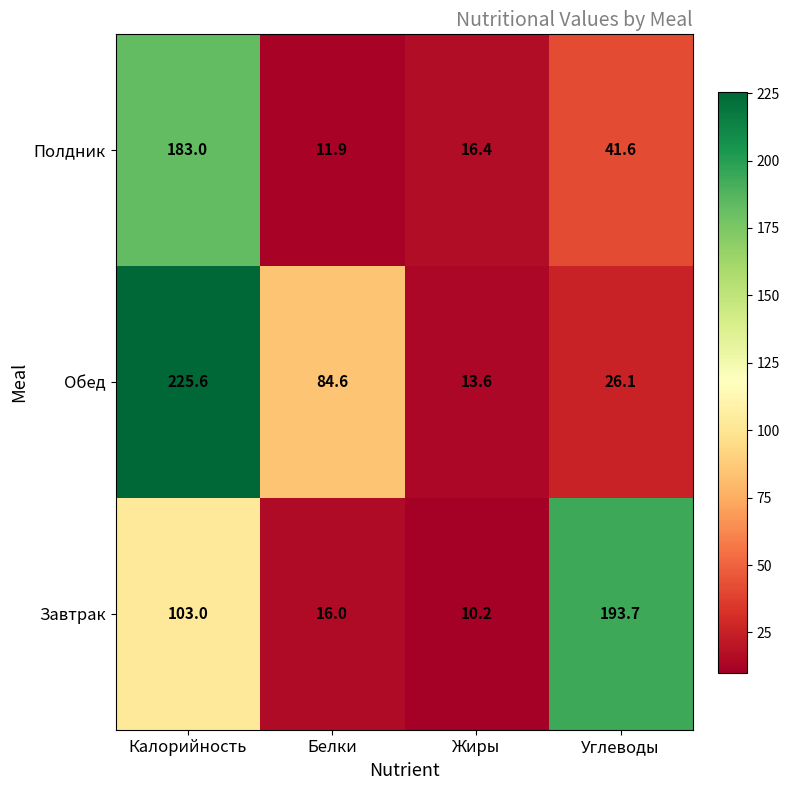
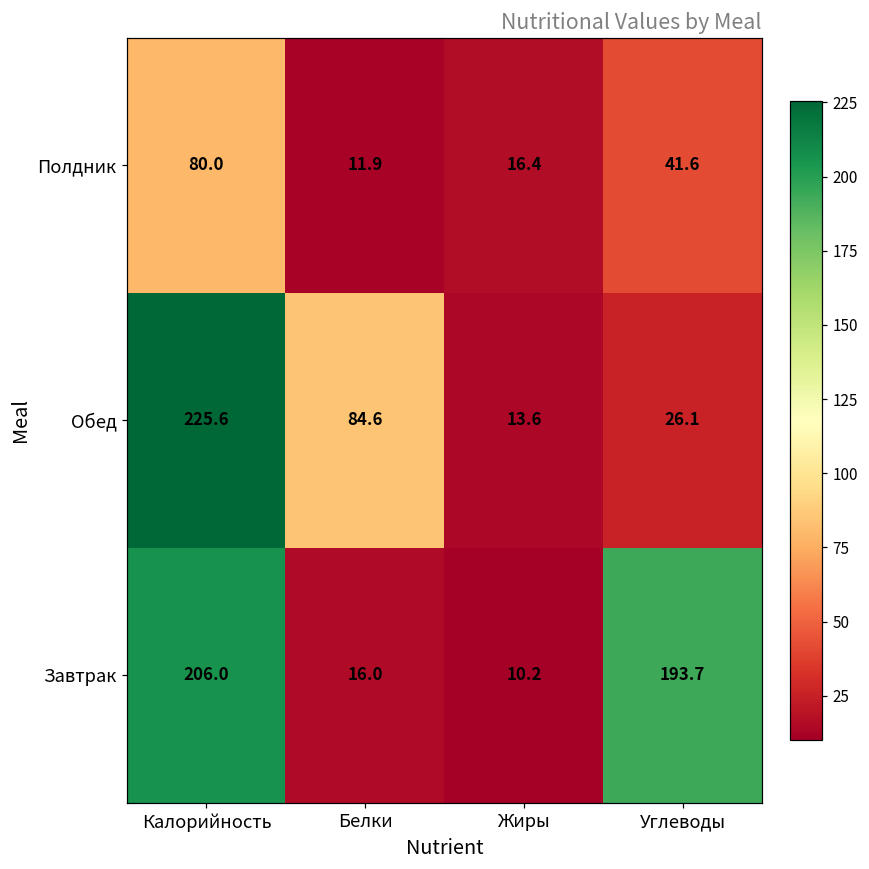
Полдник, Калорийность: 183.0 -> 80.0
Завтрак, Калорийность: 103.0 -> 206.0
